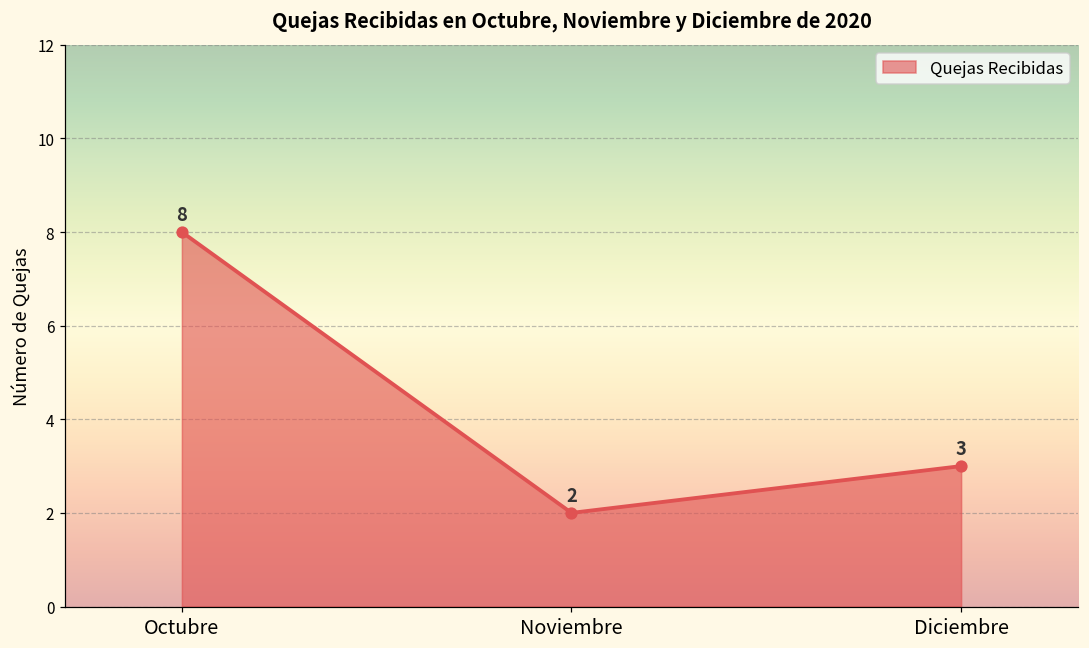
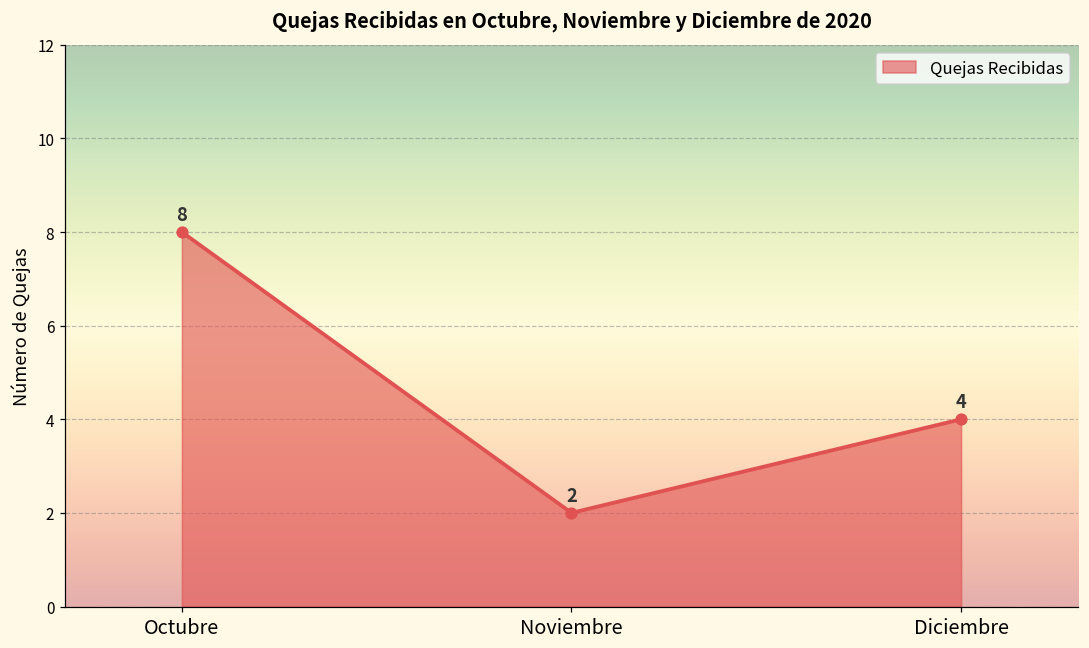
Diciembre: 3 -> 4
